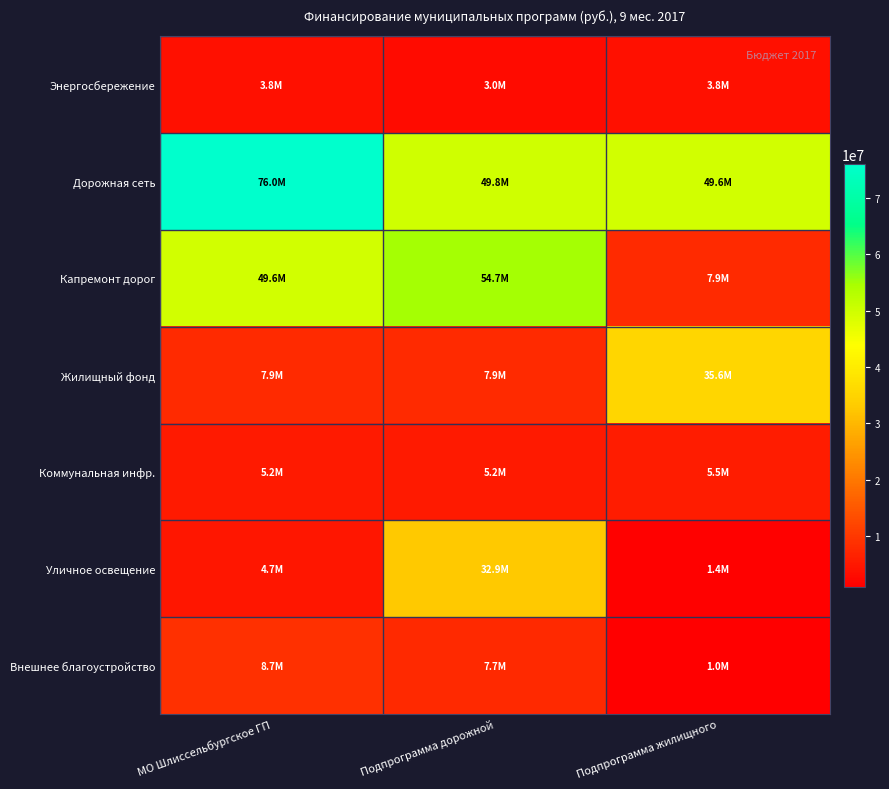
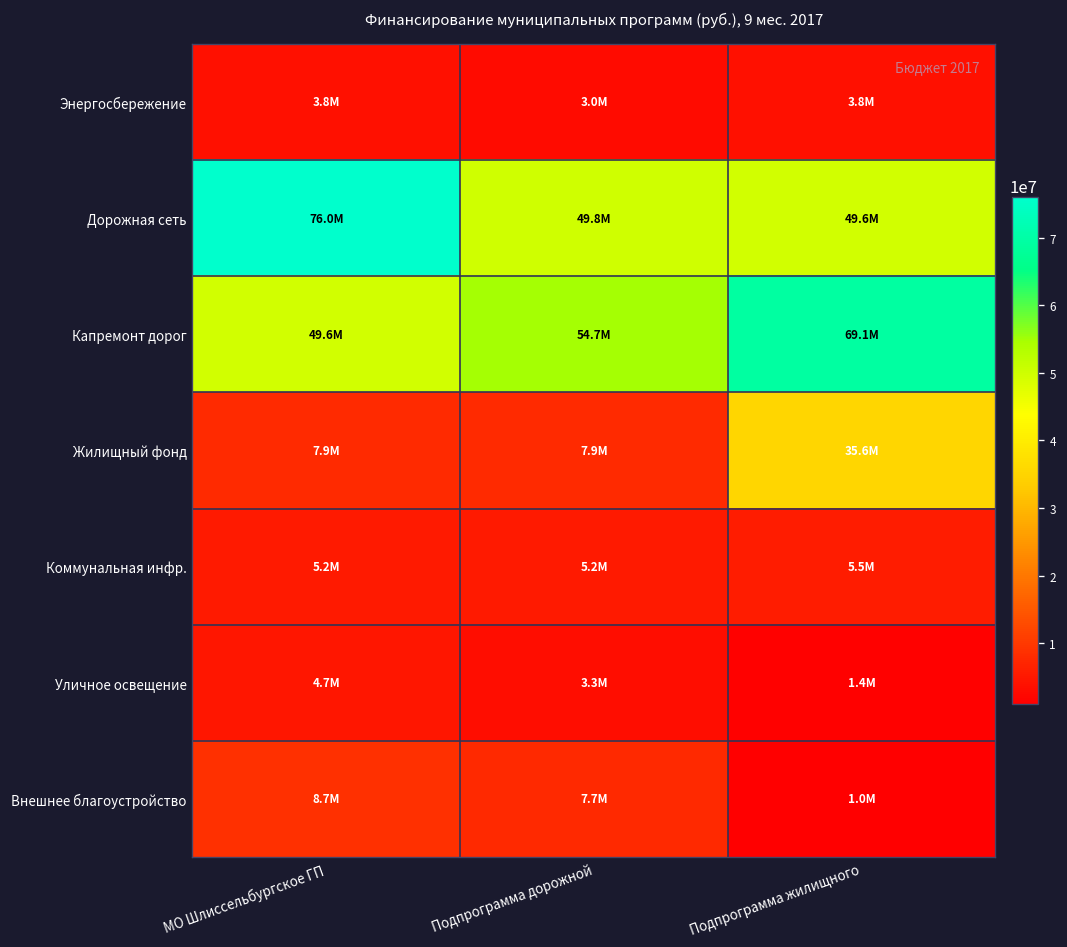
Капремонт дорог, Подпрограмма жилищного: 7.9М -> 69.1М
Уличное освещение, Подпрограмма дорожной: 32.9М -> 3.3М
